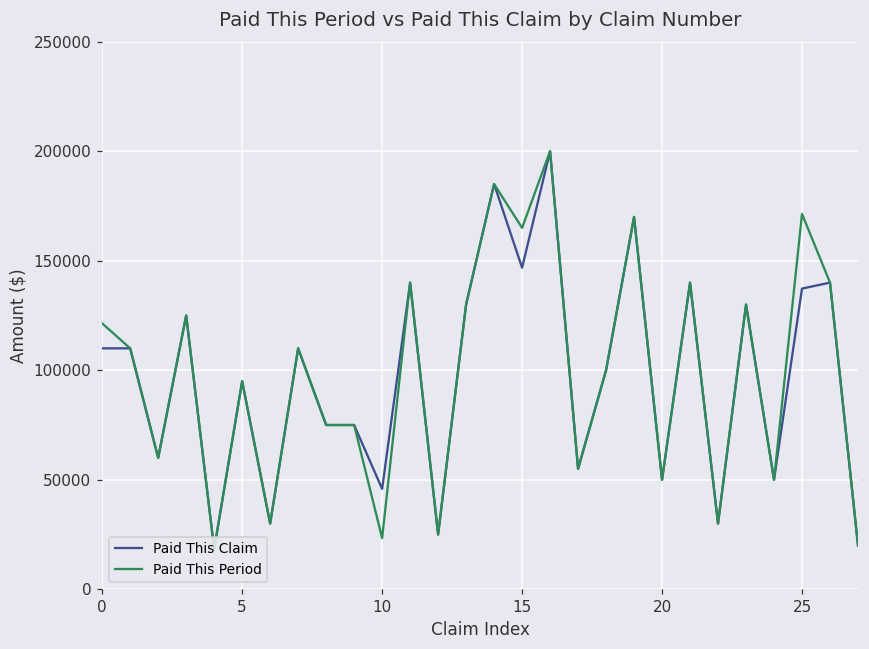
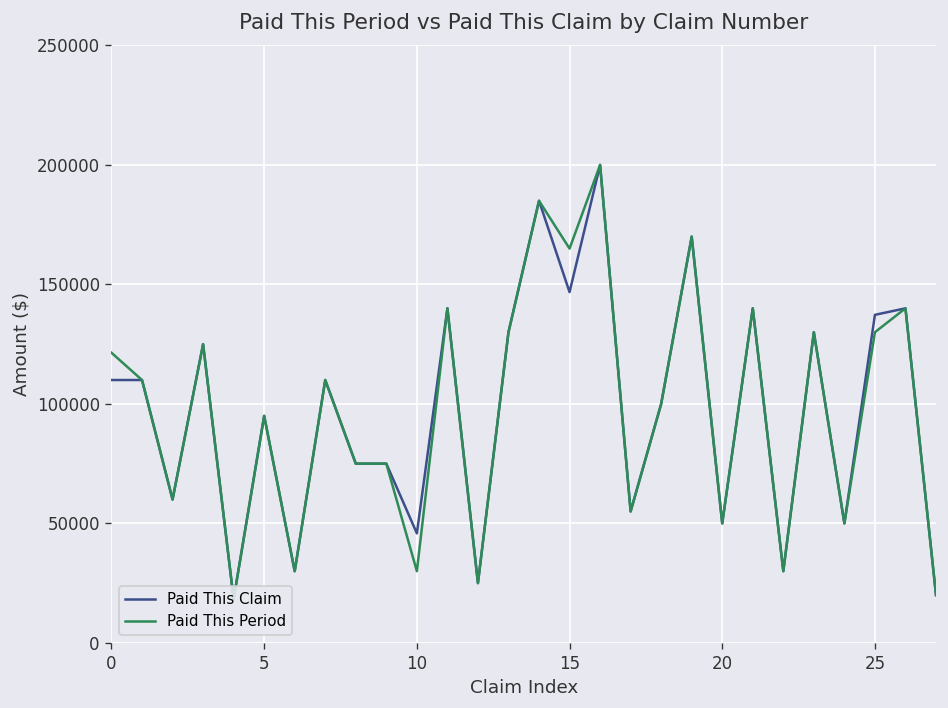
Paid This Period, 10: 23000 -> 30000
Paid This Period, 25: 171000 -> 130000
